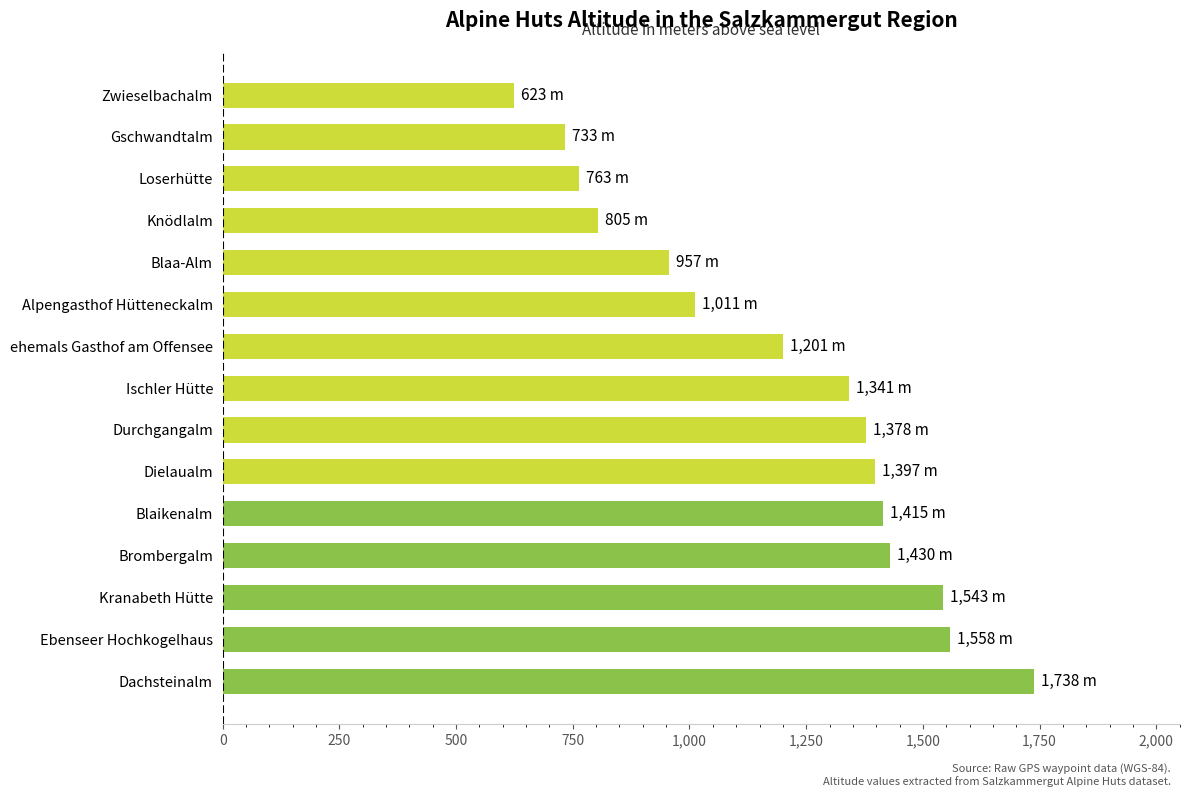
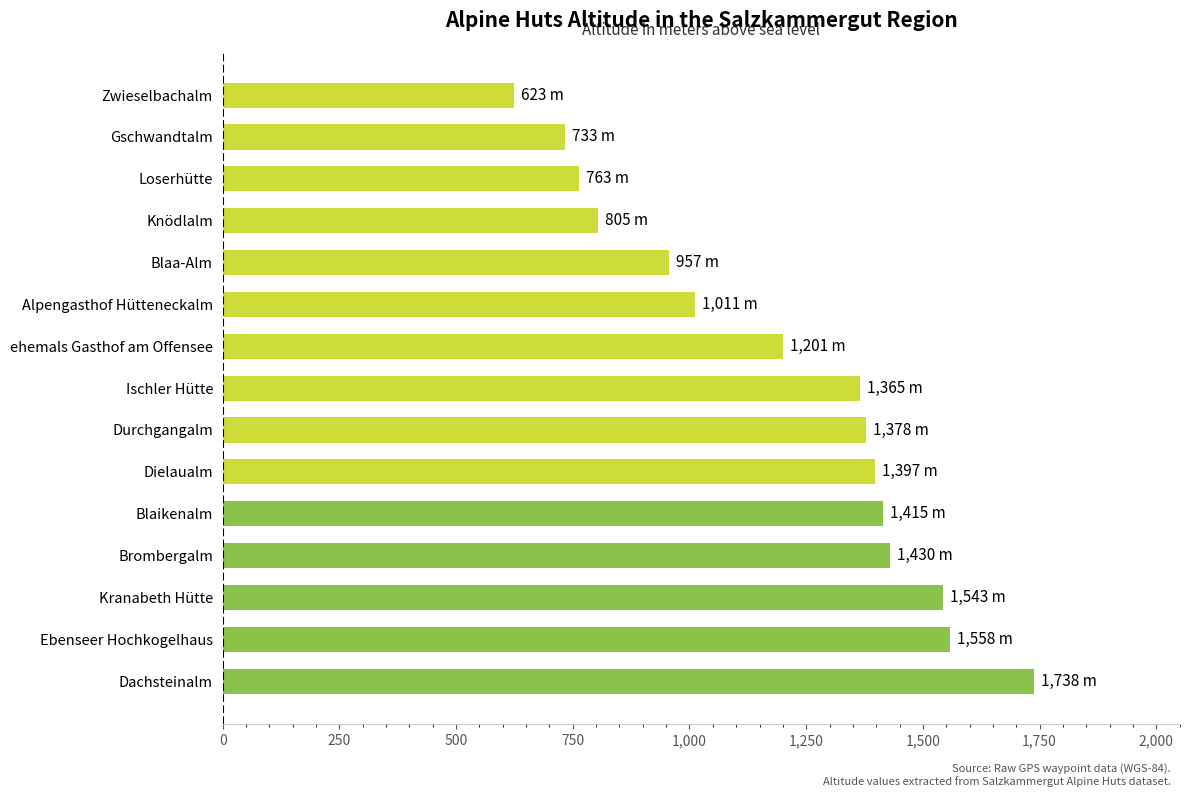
Ischler Hütte: 1,341 -> 1,365
